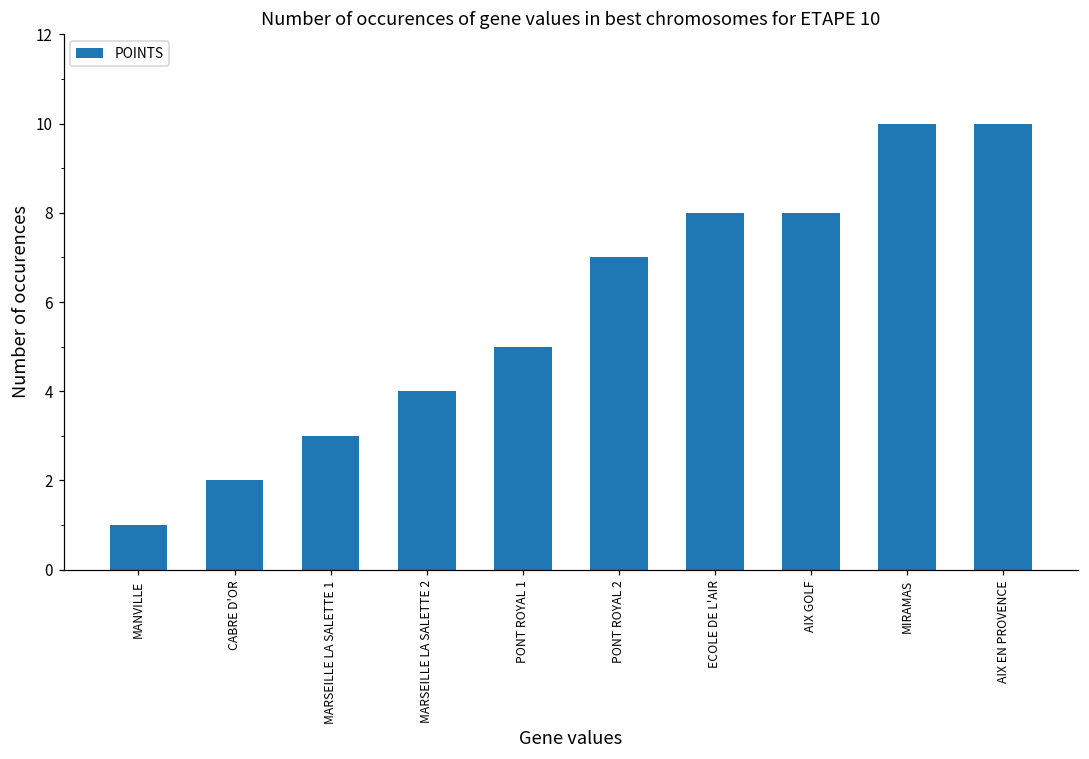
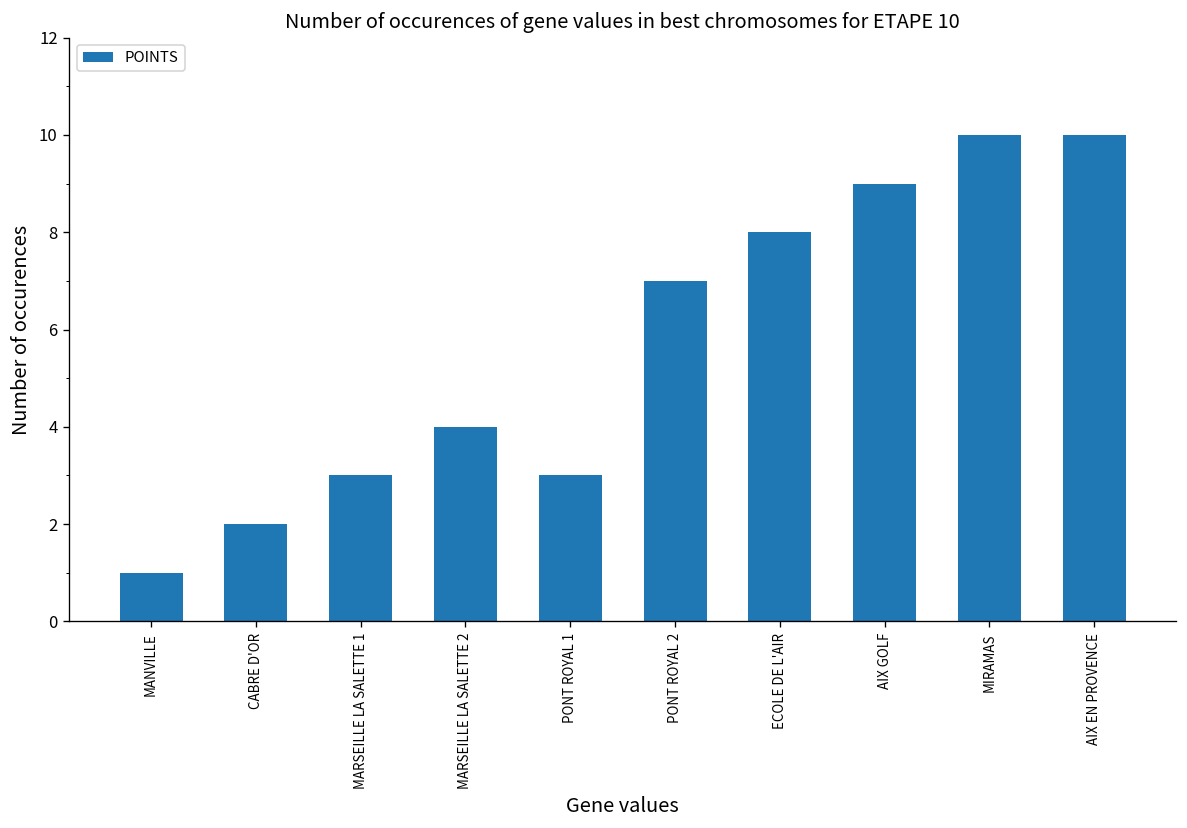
PONT ROYAL 1: 5 -> 3
AIX GOLF: 8 -> 9
